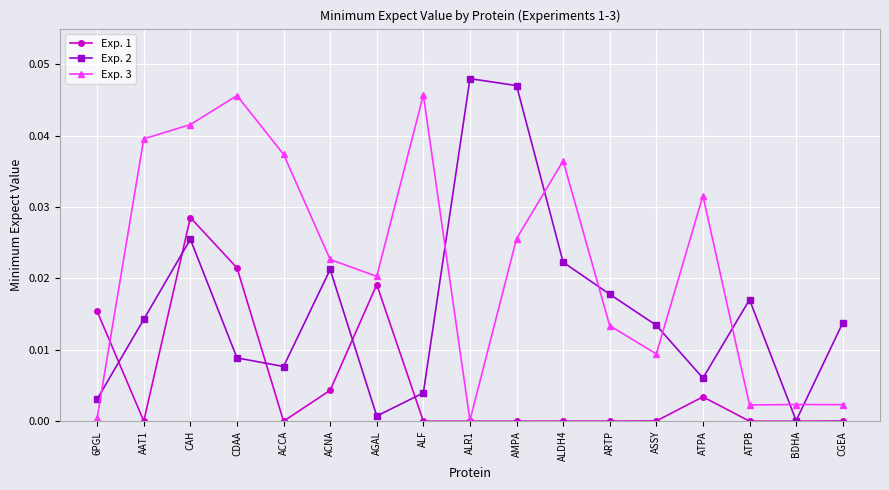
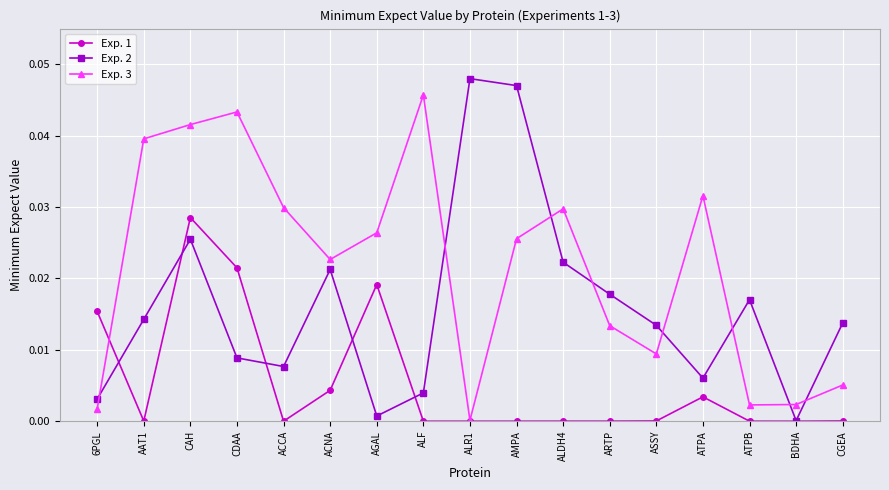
Exp. 3, 6PGL: 0.001 -> 0.002
Exp. 3, CDAA: 0.046 -> 0.043
Exp. 3, ACCA: 0.037 -> 0.030
Exp. 3, AGAL: 0.020 -> 0.026
Exp. 3, ALDH4: 0.036 -> 0.030
Exp. 3, CGEA: 0.002 -> 0.005
